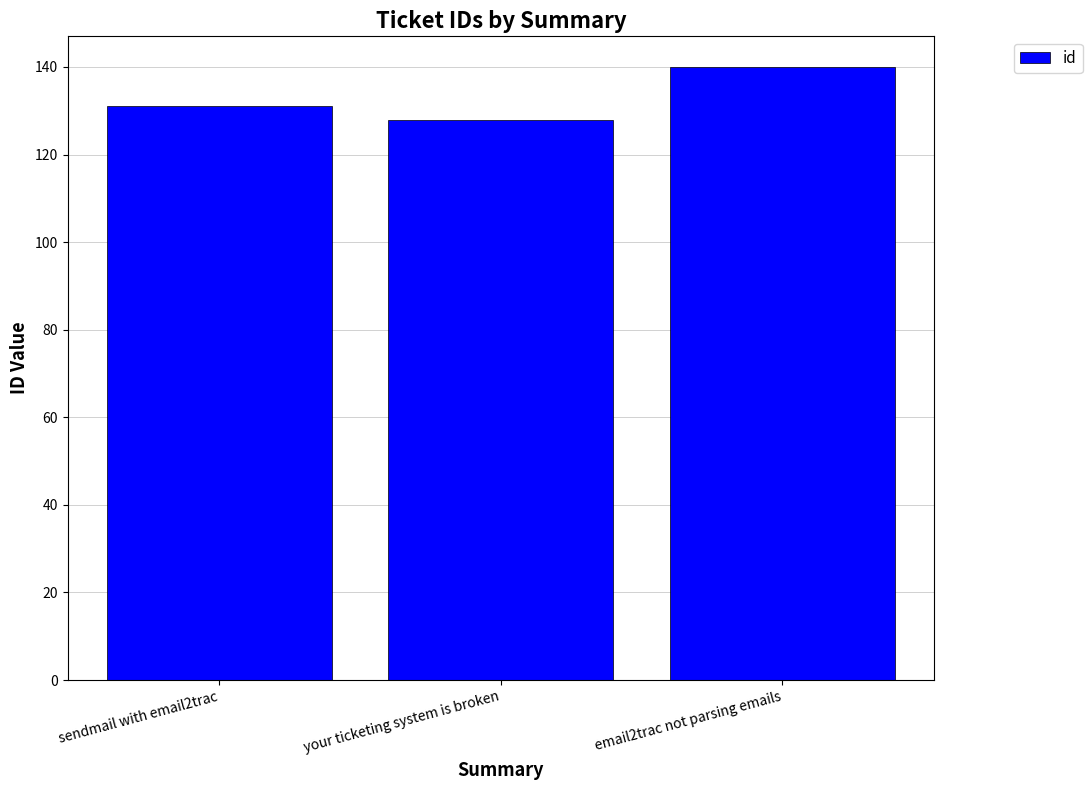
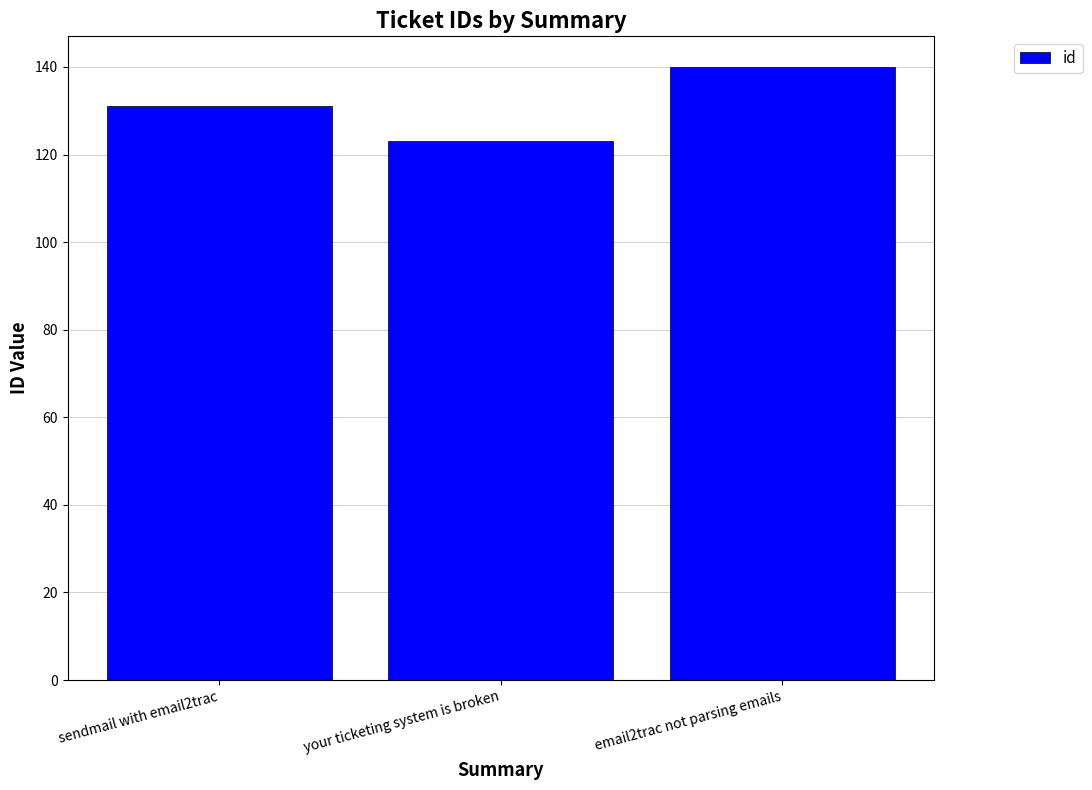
your ticketing system is broken: 128 -> 123
